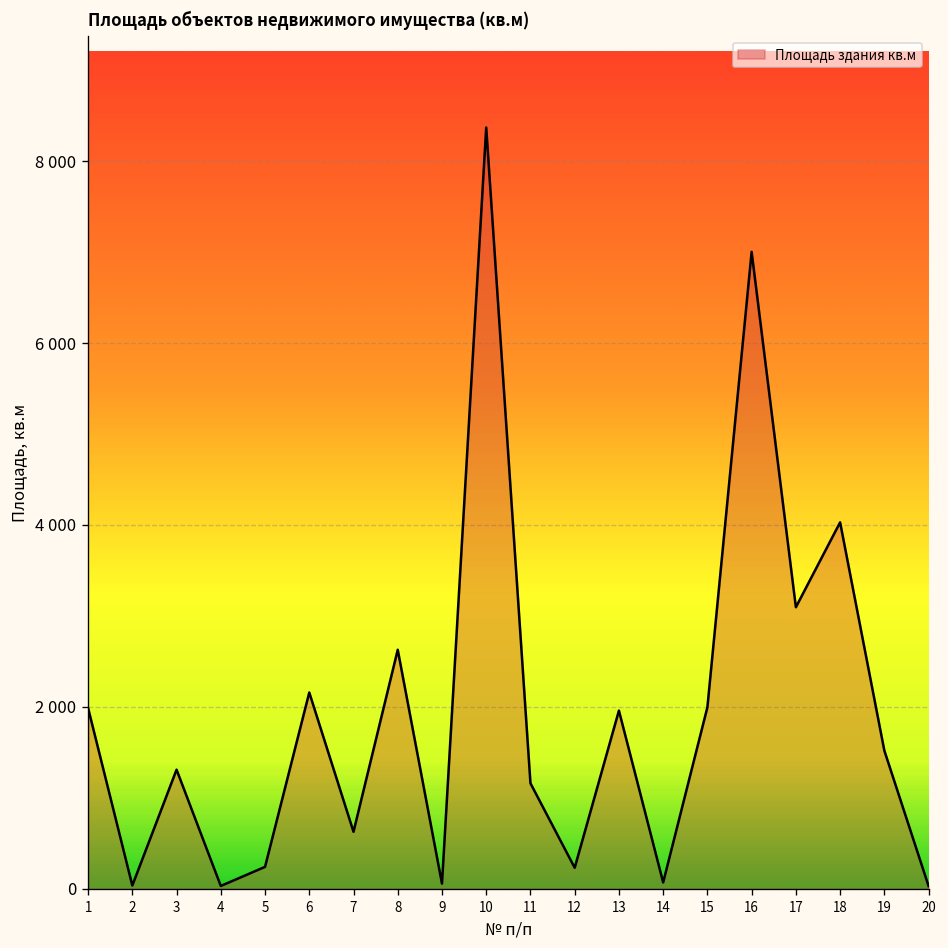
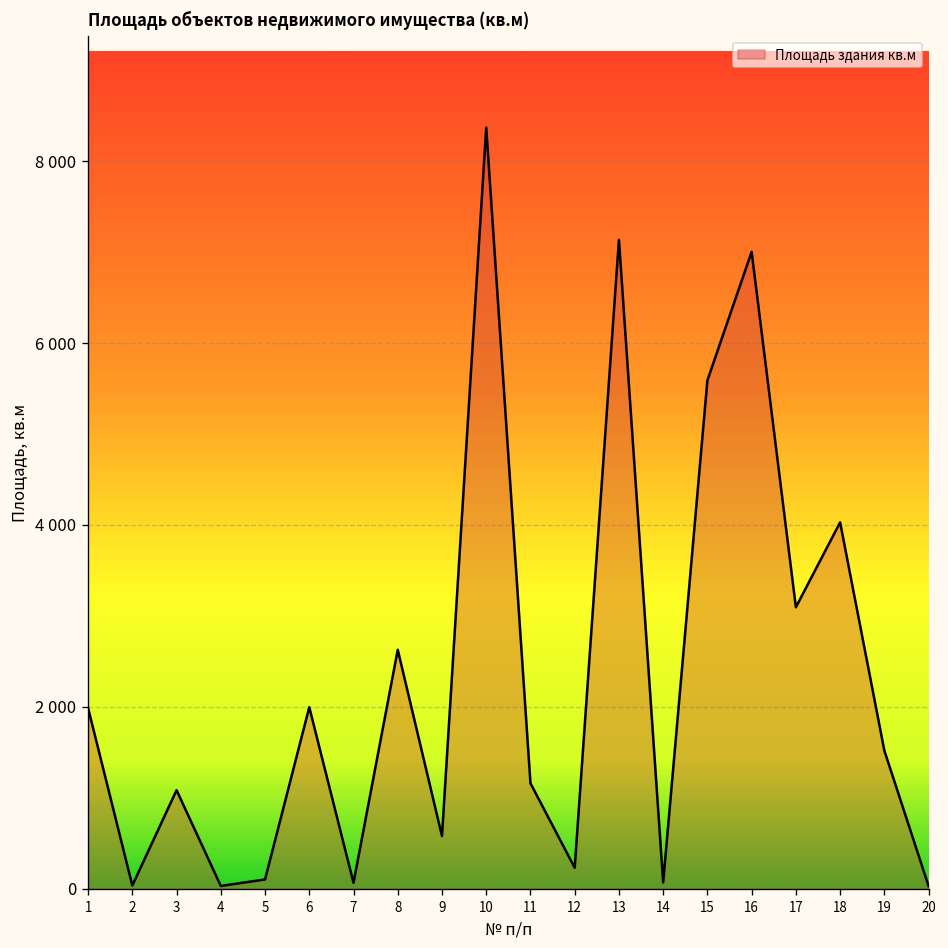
3: 1300 -> 1100
5: 200 -> 100
6: 2200 -> 2000
7: 600 -> 100
9: 100 -> 600
13: 2000 -> 7100
15: 2000 -> 5600
